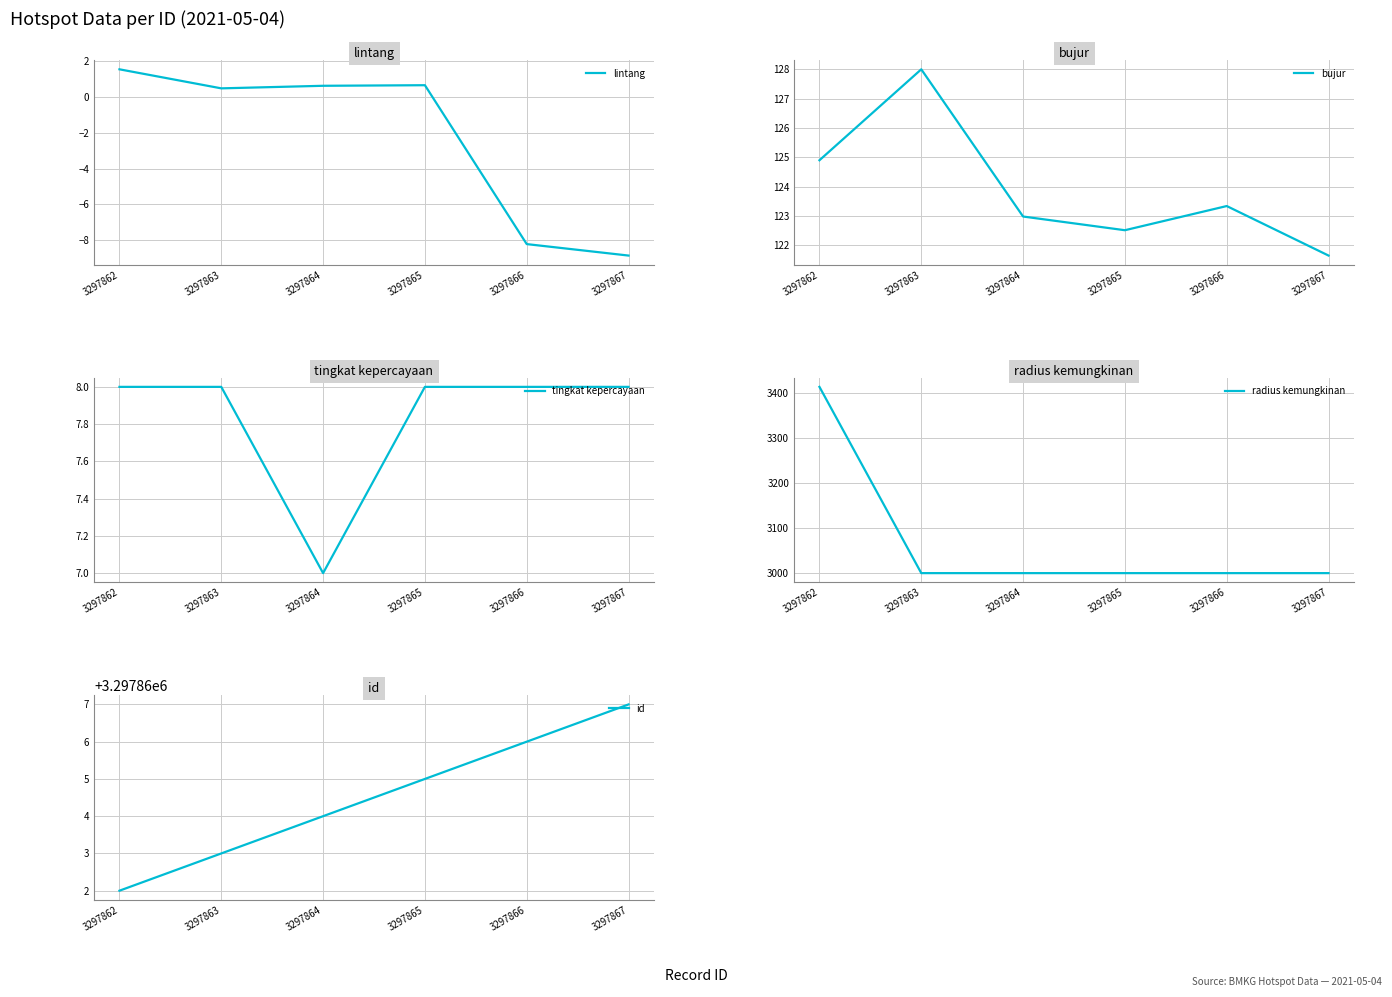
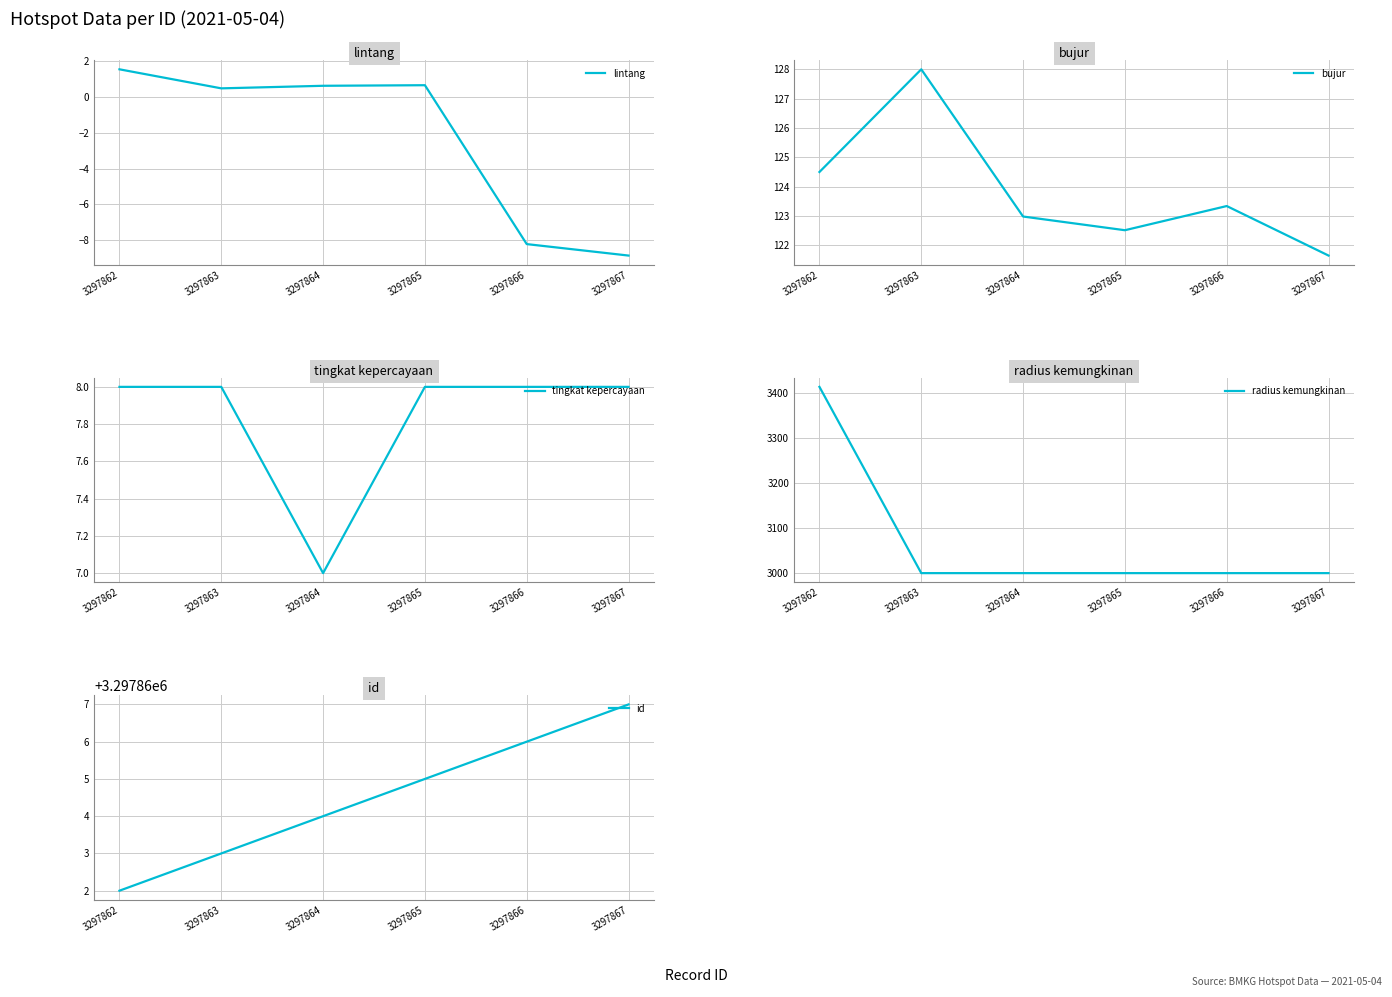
bujur, 3297862: 124.9 -> 124.5
